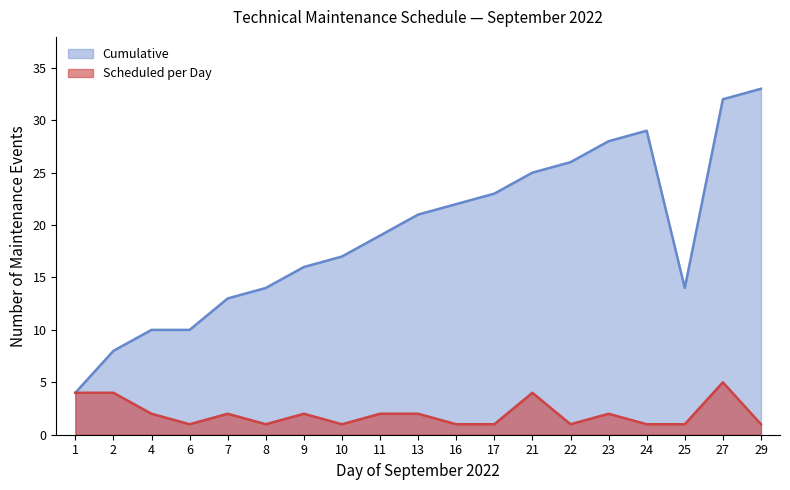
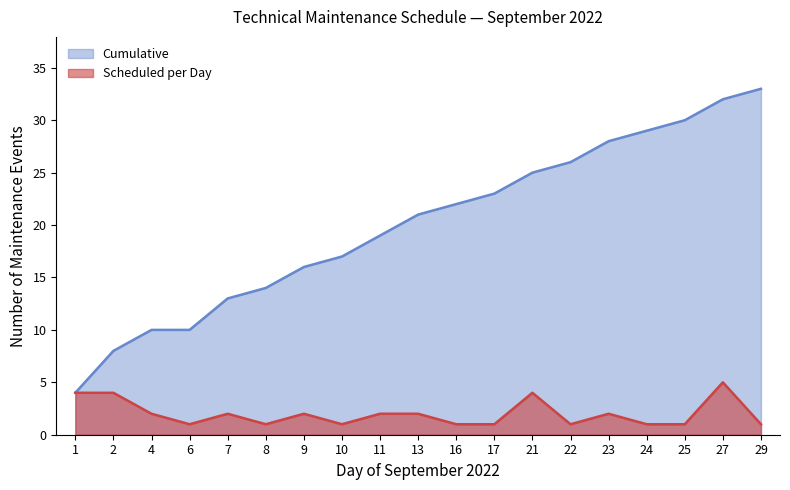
Cumulative, 25: 14 -> 30
